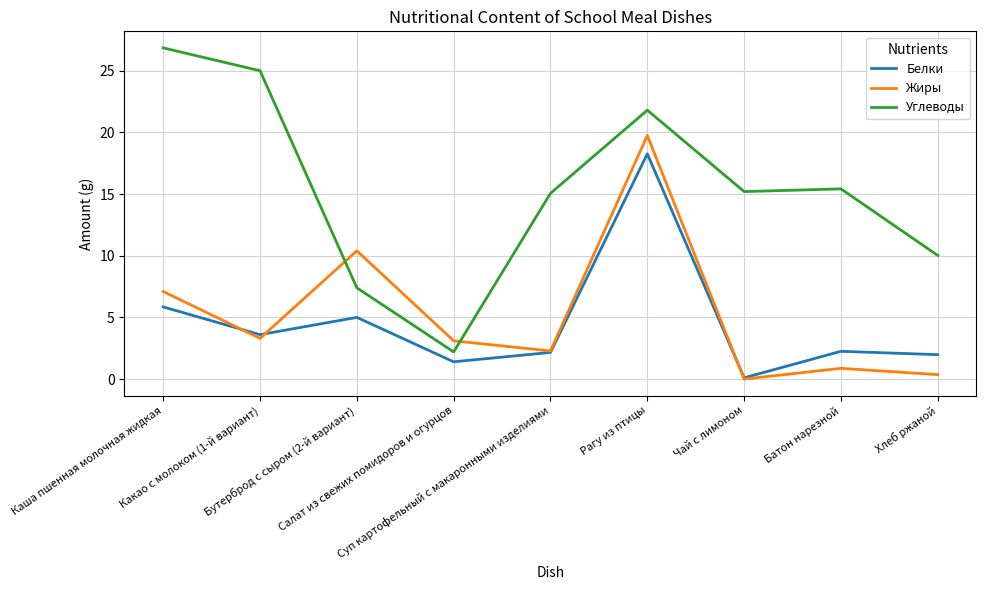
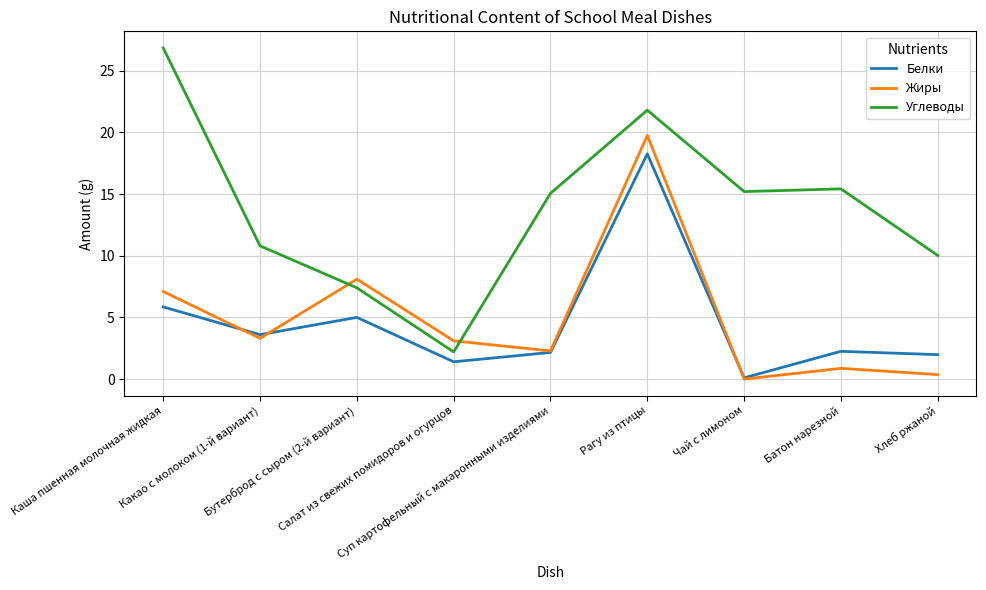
Углеводы, Какао с молоком (1-й вариант): 25.0 -> 10.8
Жиры, Бутерброд с сыром (2-й вариант): 10.4 -> 8.1
